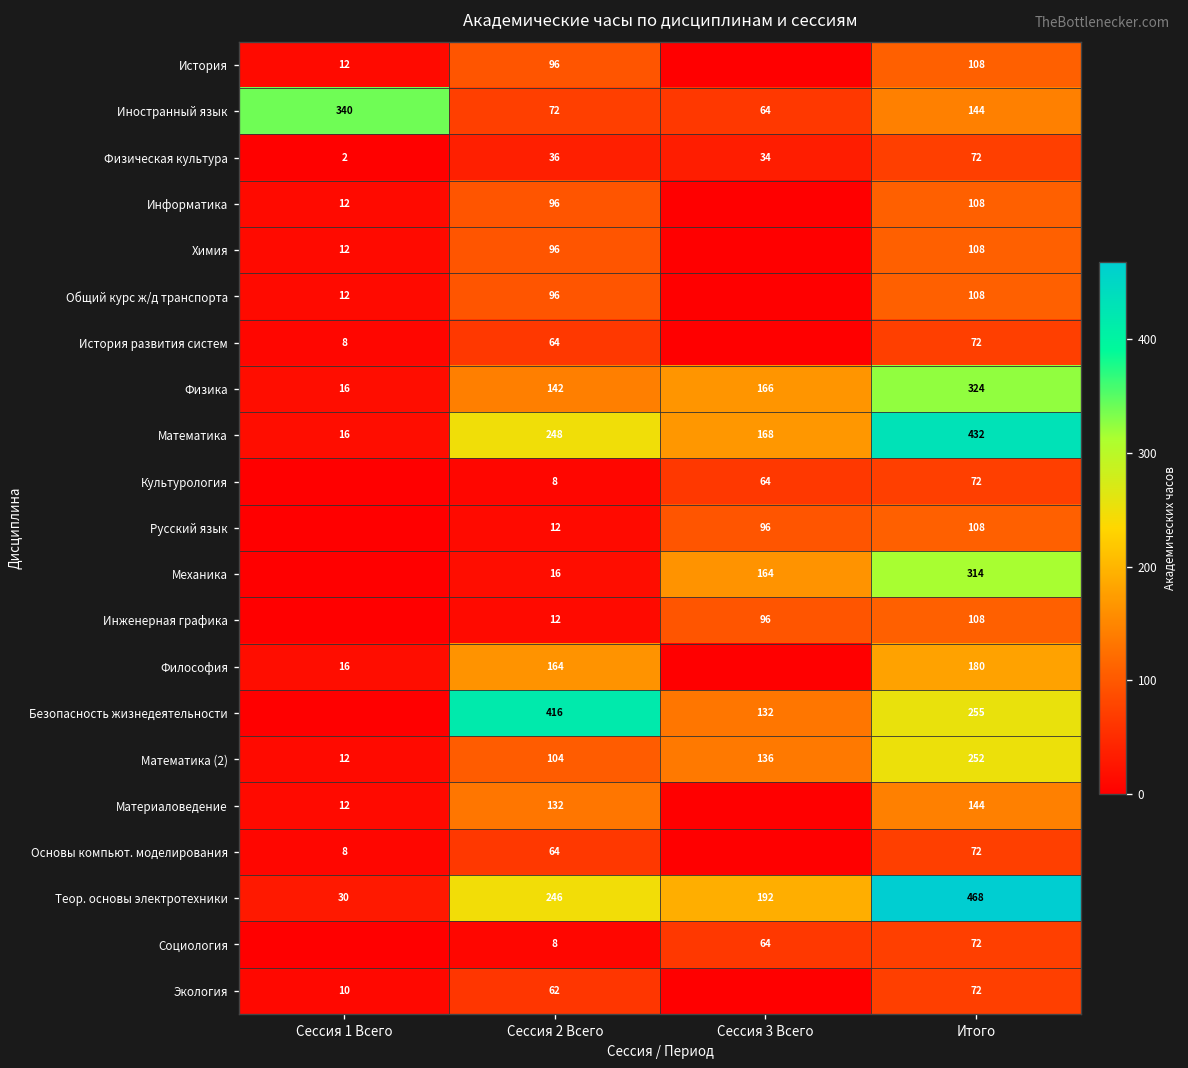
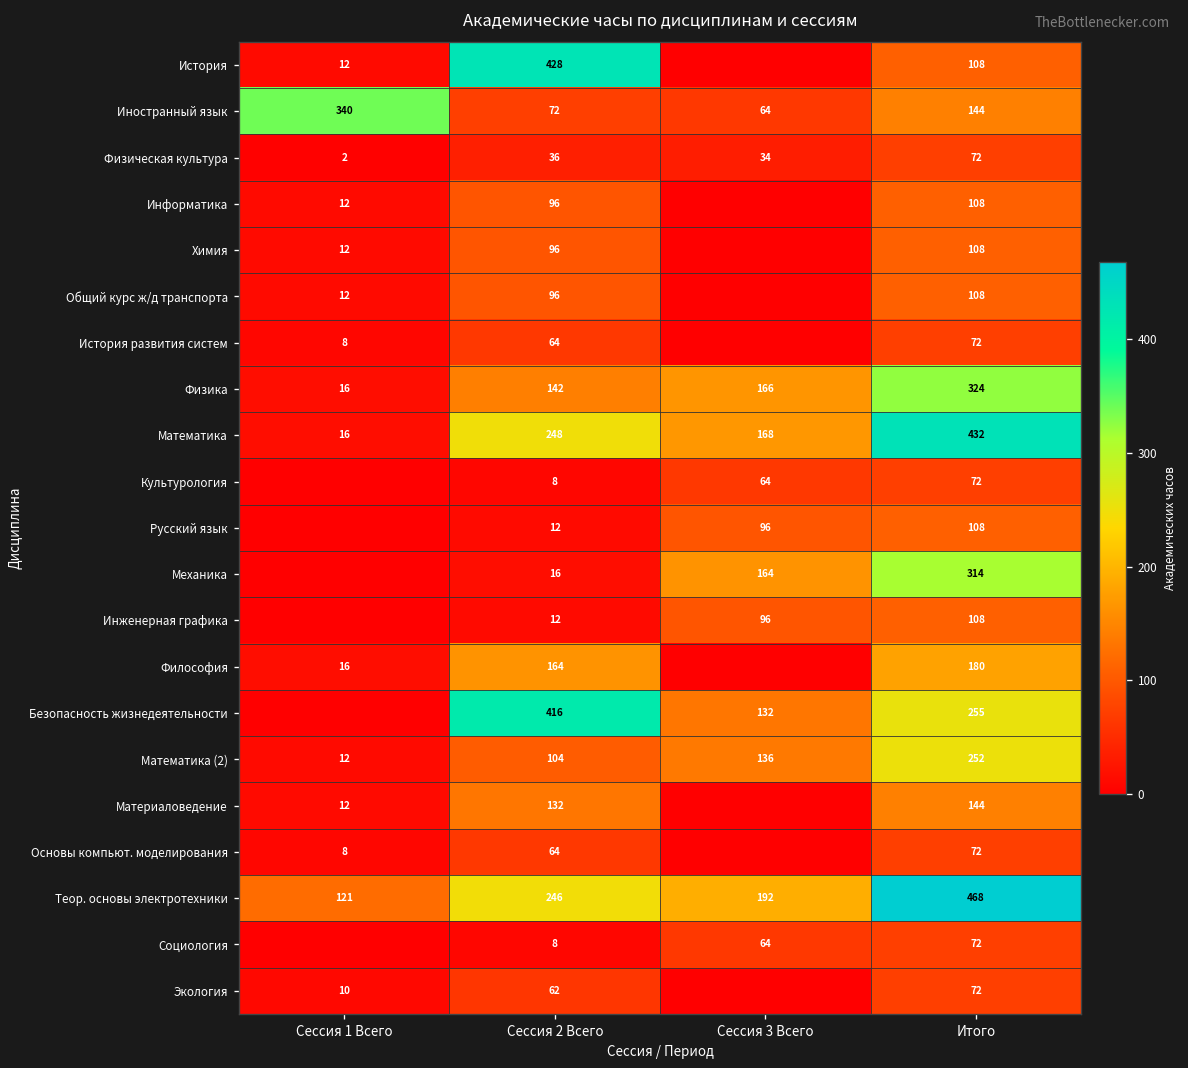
История, Сессия 2 Всего: 96 -> 428
Теор. основы электротехники, Сессия 1 Всего: 30 -> 121
